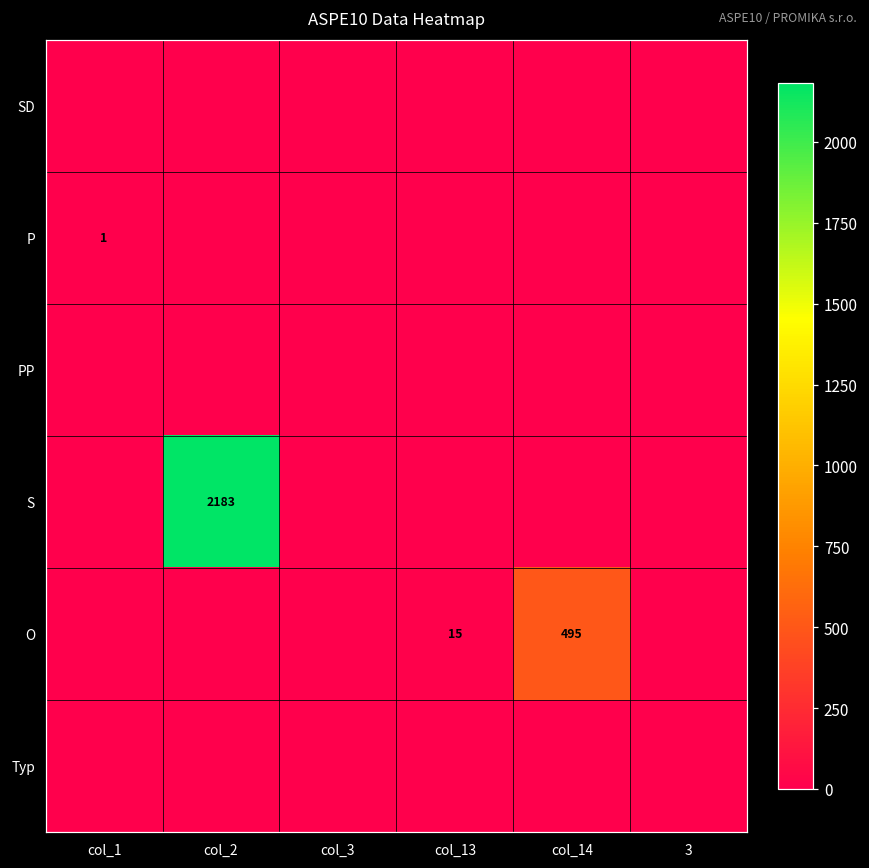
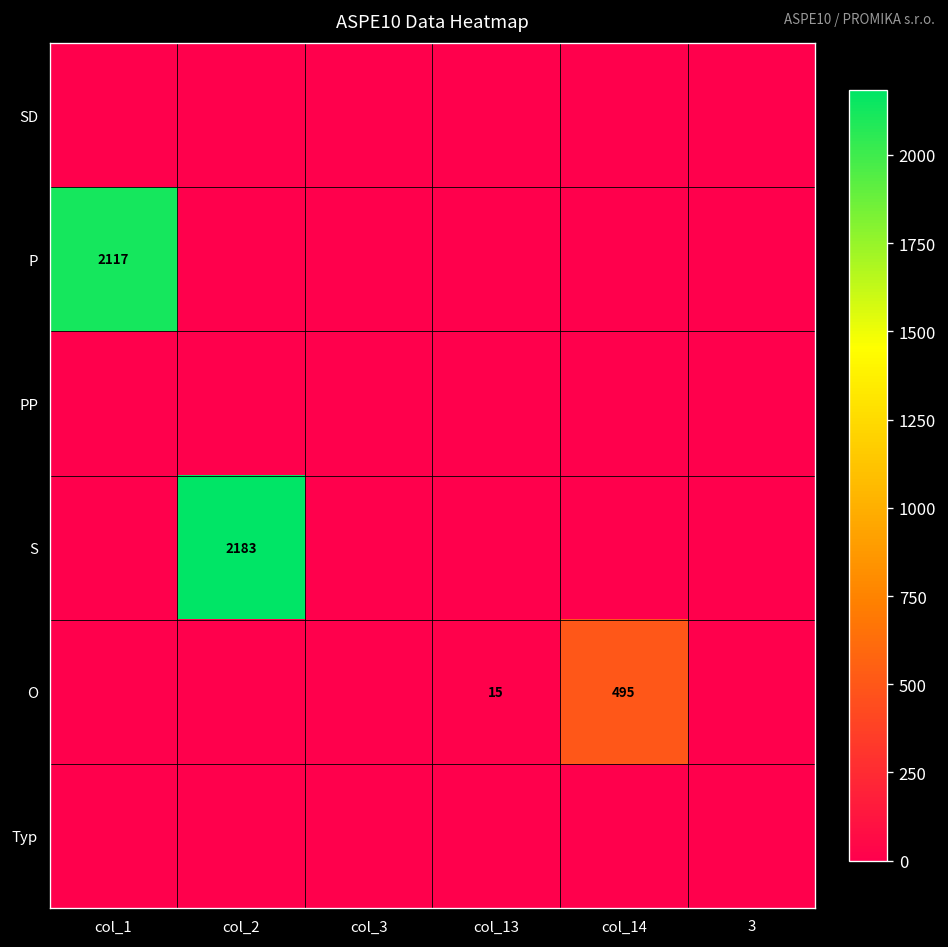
P, col_1: 1 -> 2117
